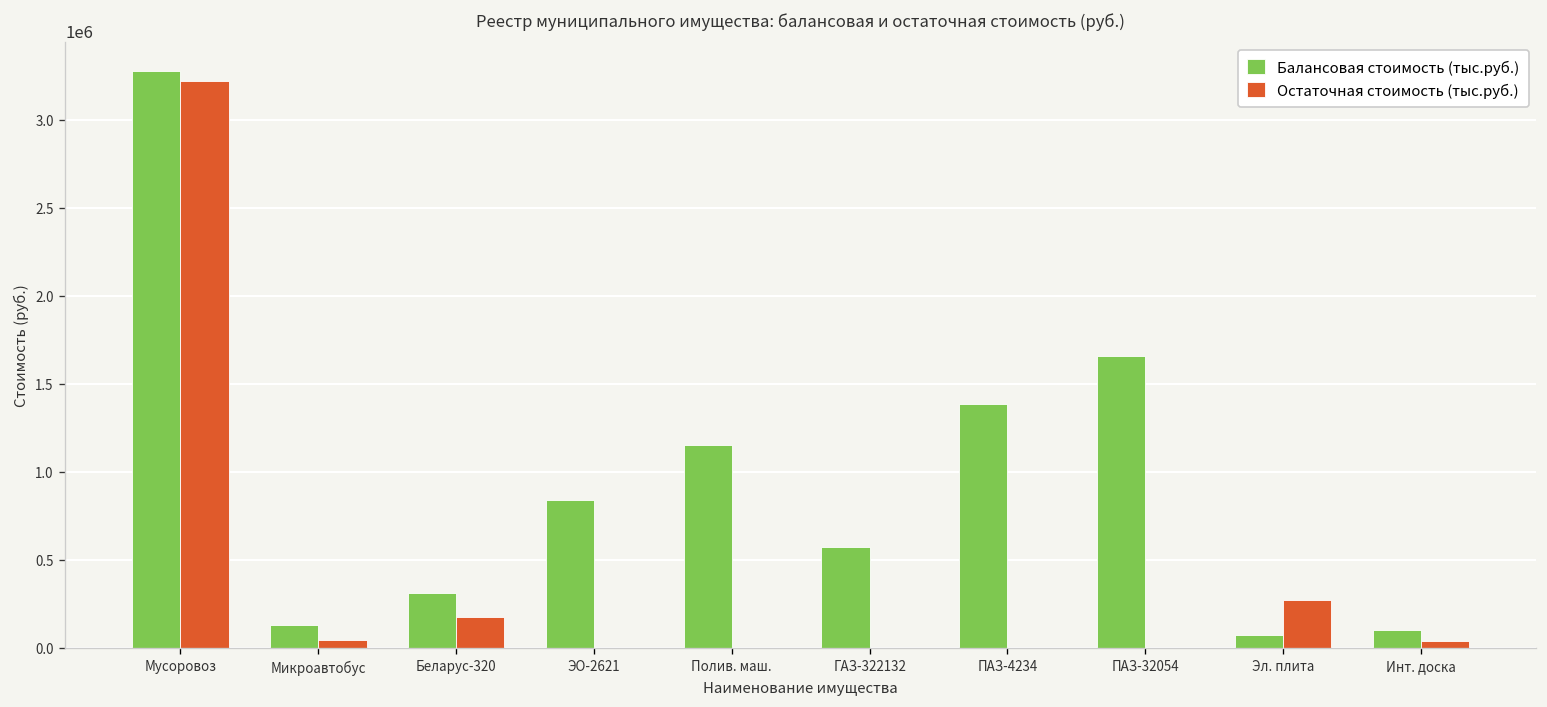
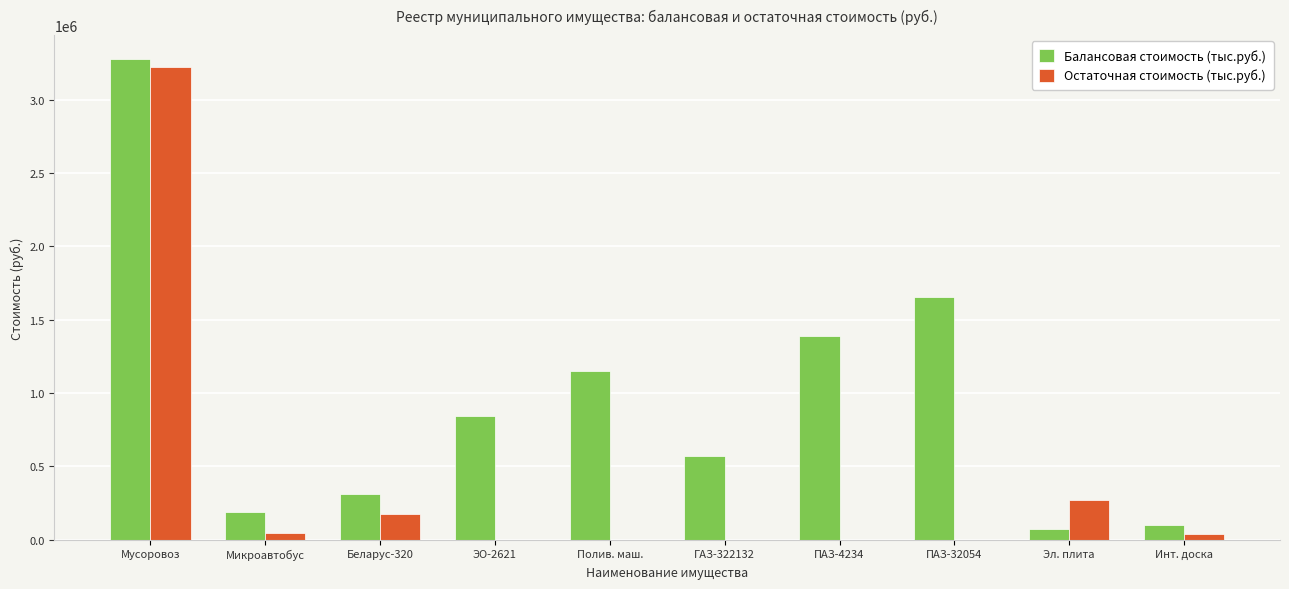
Балансовая стоимость (тыс.руб.), Микроавтобус: 130000 -> 190000
